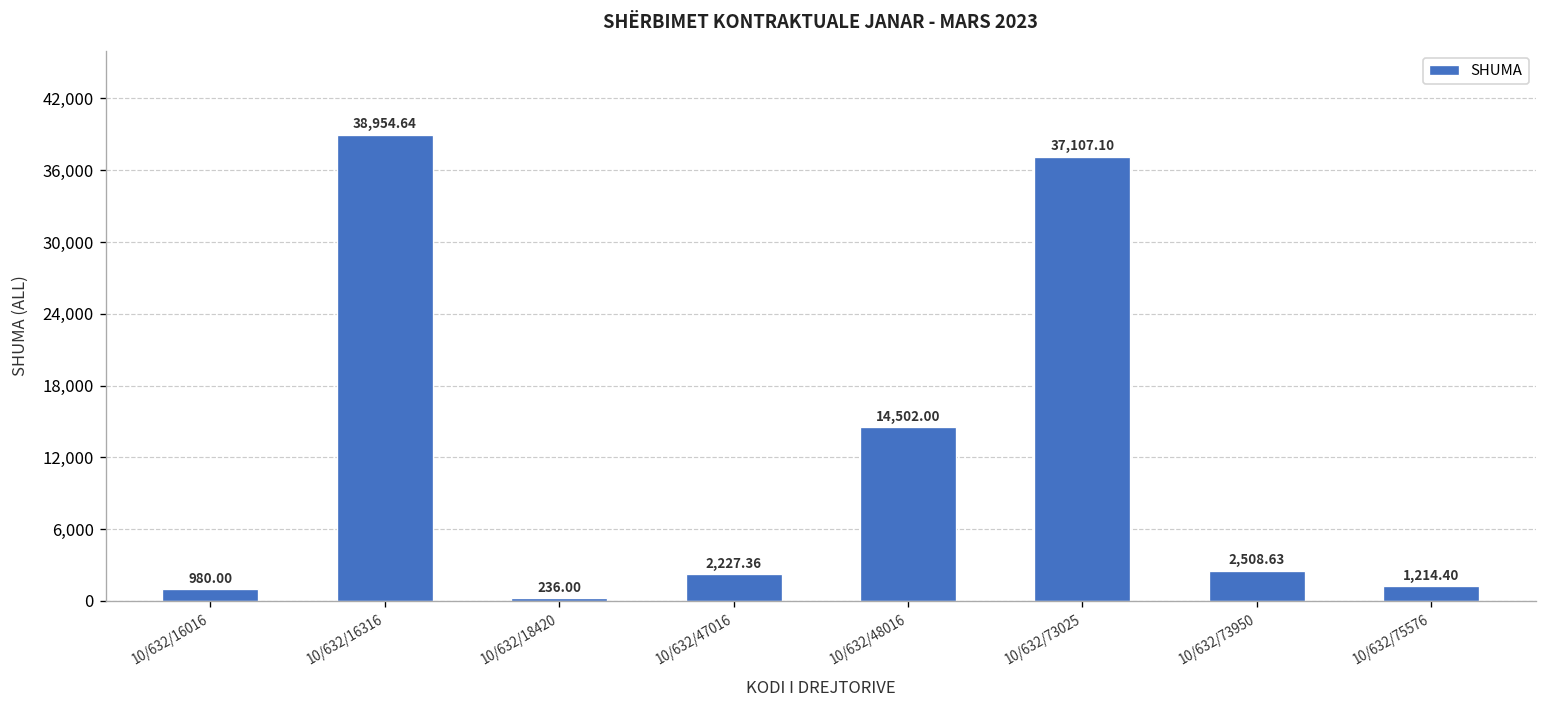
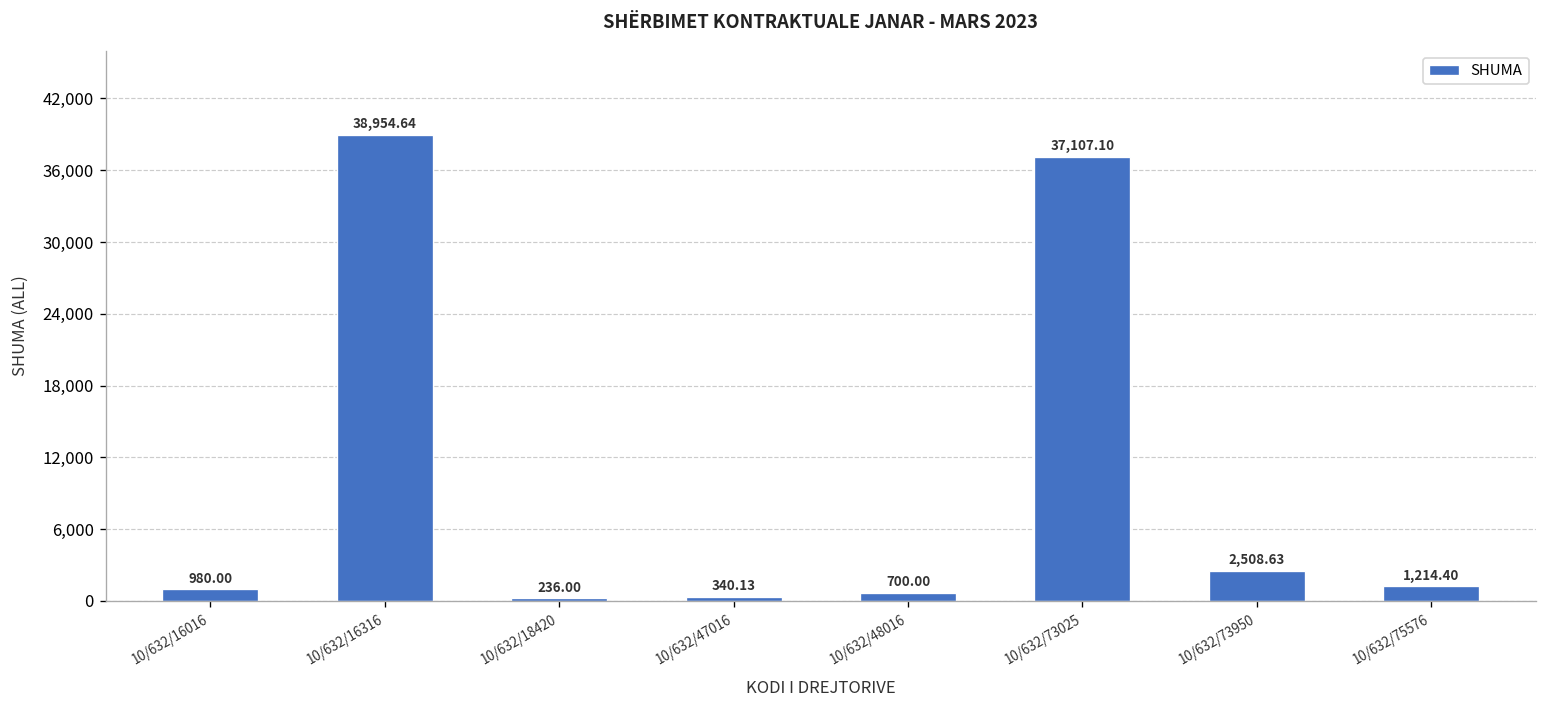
10/632/47016: 2,227.36 -> 340.13
10/632/48016: 14,502.00 -> 700.00
